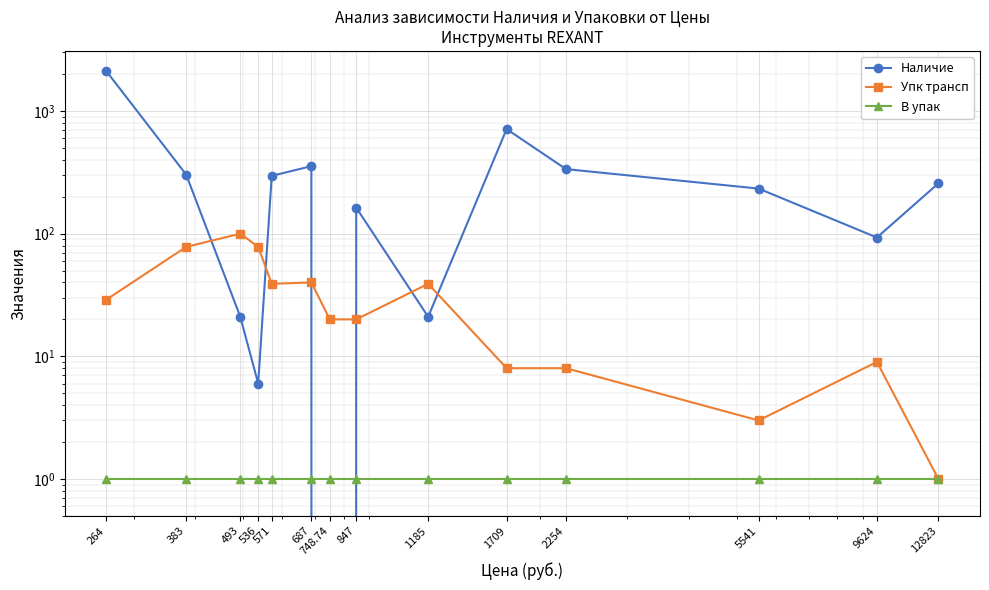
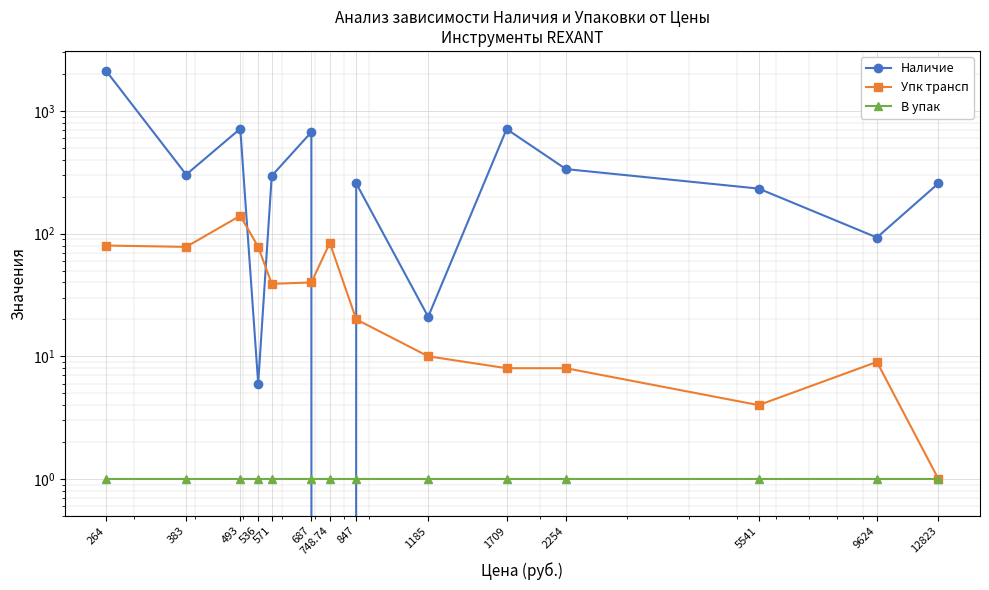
Упк трансп, 264: 29 -> 80
Наличие, 493: 21 -> 700
Упк трансп, 493: 100 -> 140
Наличие, 687: 360 -> 700
Упк трансп, 748.74: 20 -> 80
Наличие, 847: 160 -> 260
Упк трансп, 1185: 39 -> 10
Упк трансп, 5541: 3 -> 4
